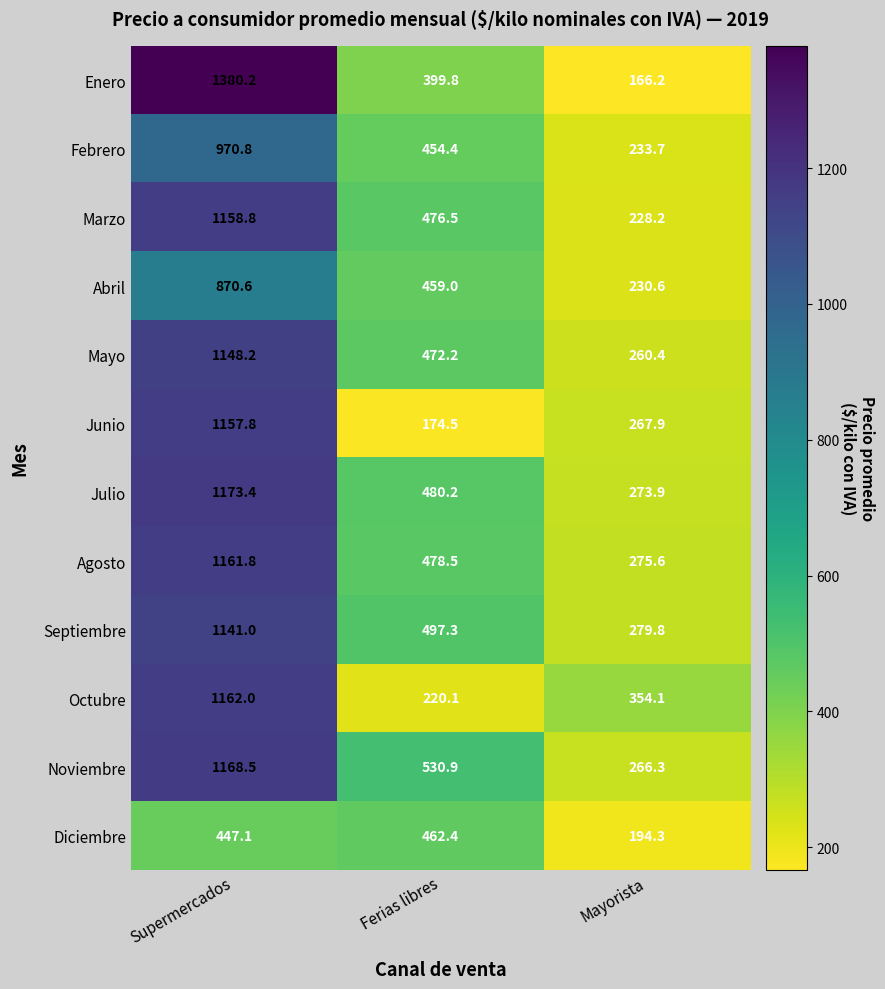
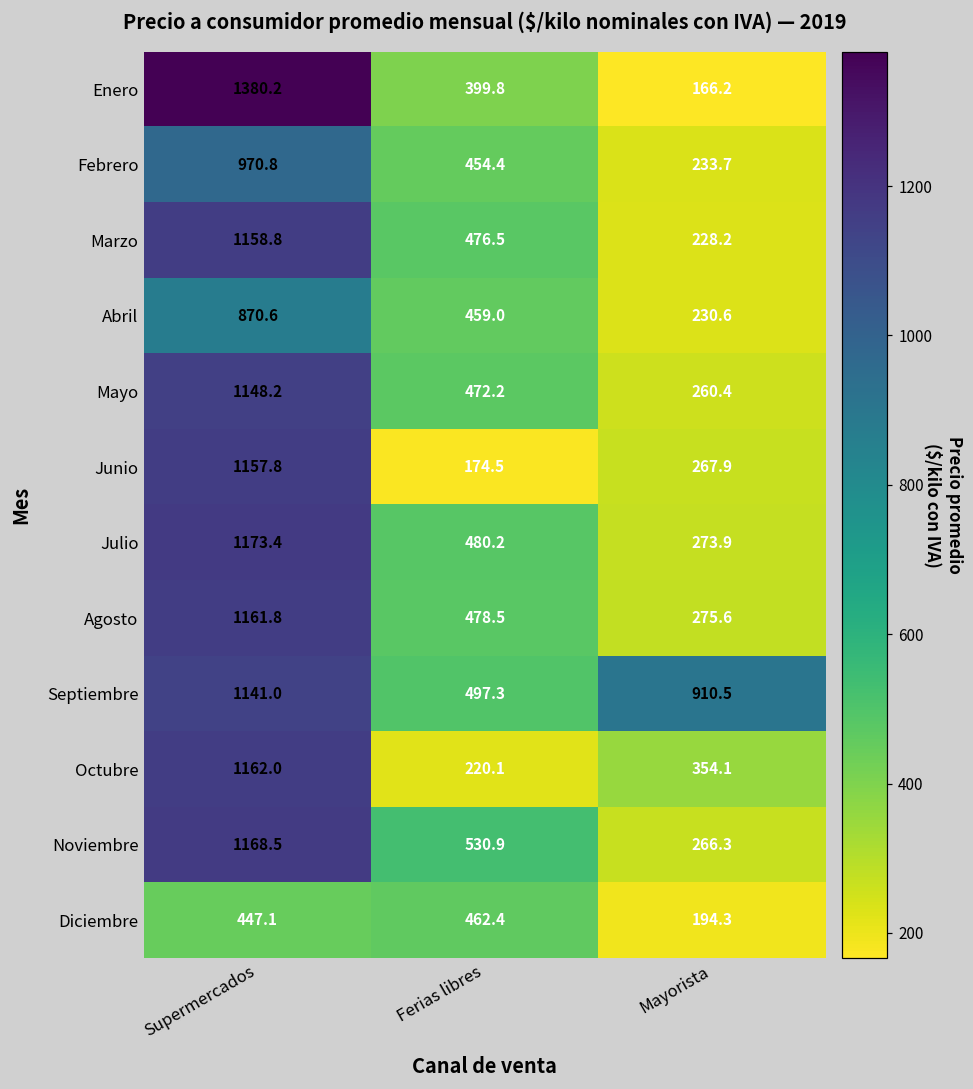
Septiembre, Mayorista: 279.8 -> 910.5
